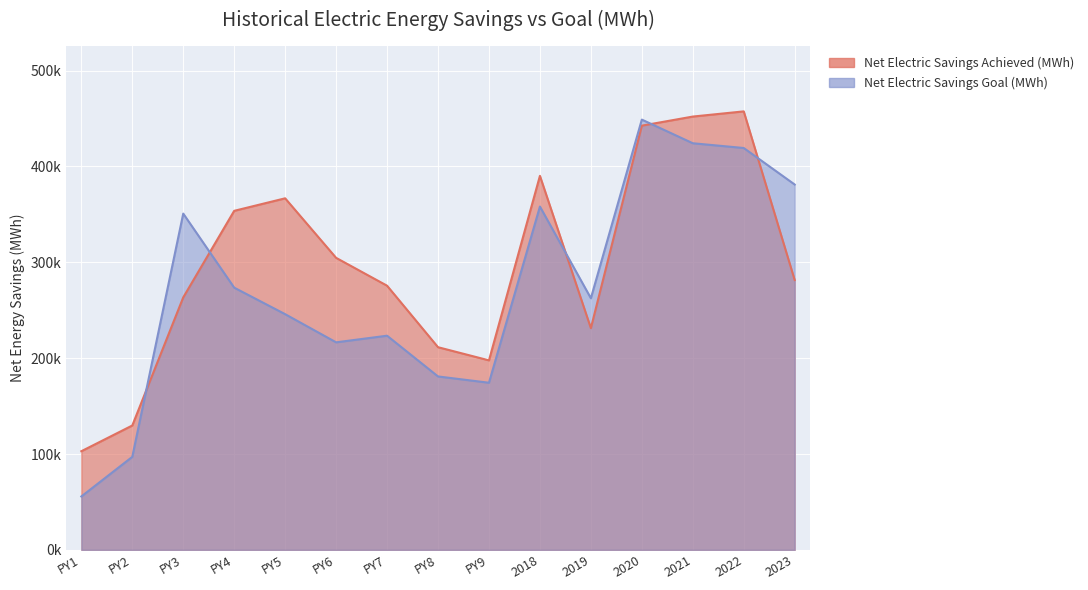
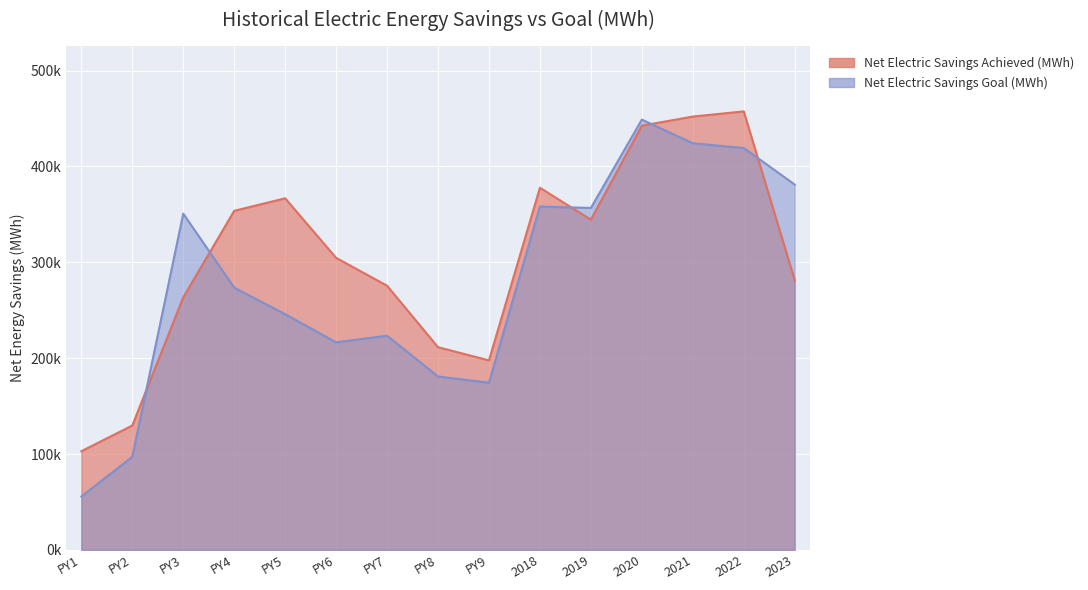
Net Electric Savings Achieved (MWh), 2018: 390000 -> 380000
Net Electric Savings Achieved (MWh), 2019: 230000 -> 340000
Net Electric Savings Goal (MWh), 2019: 260000 -> 360000
